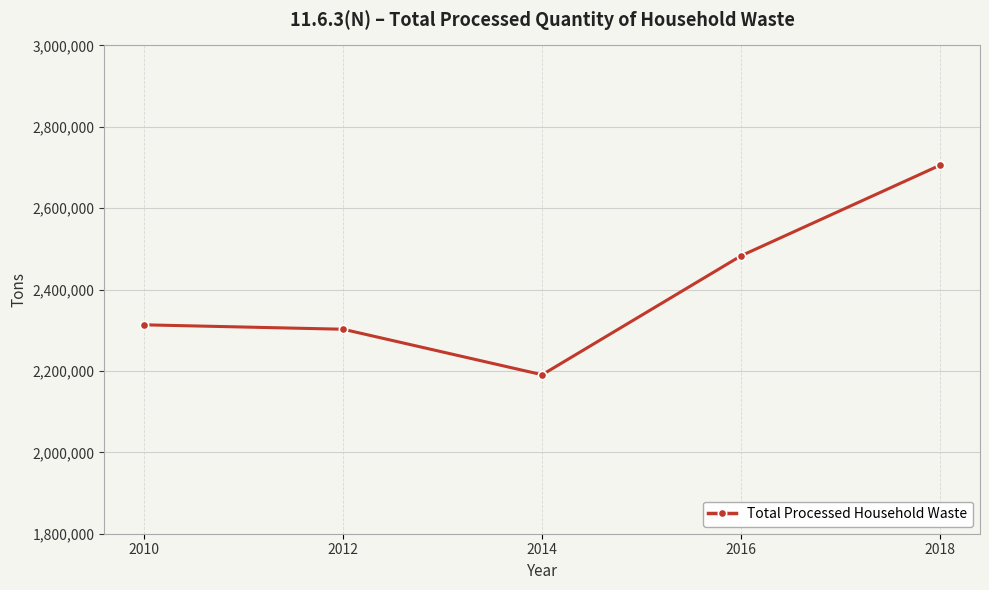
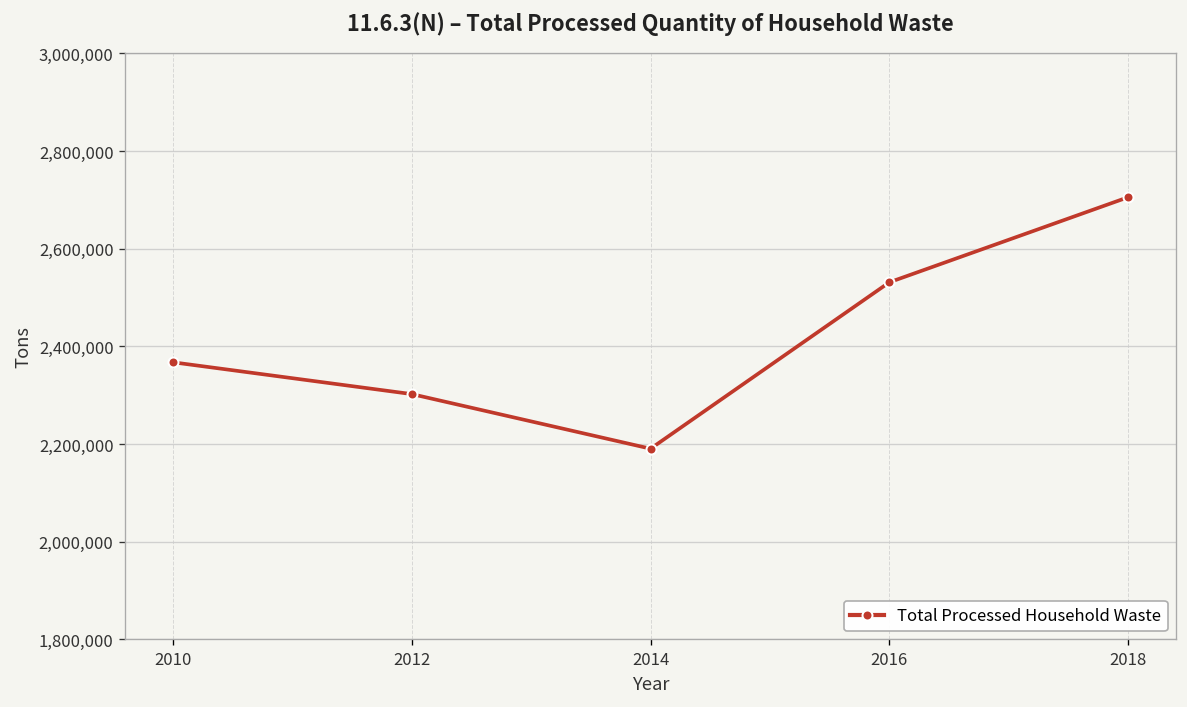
2010: 2,310,000 -> 2,370,000
2016: 2,480,000 -> 2,530,000
